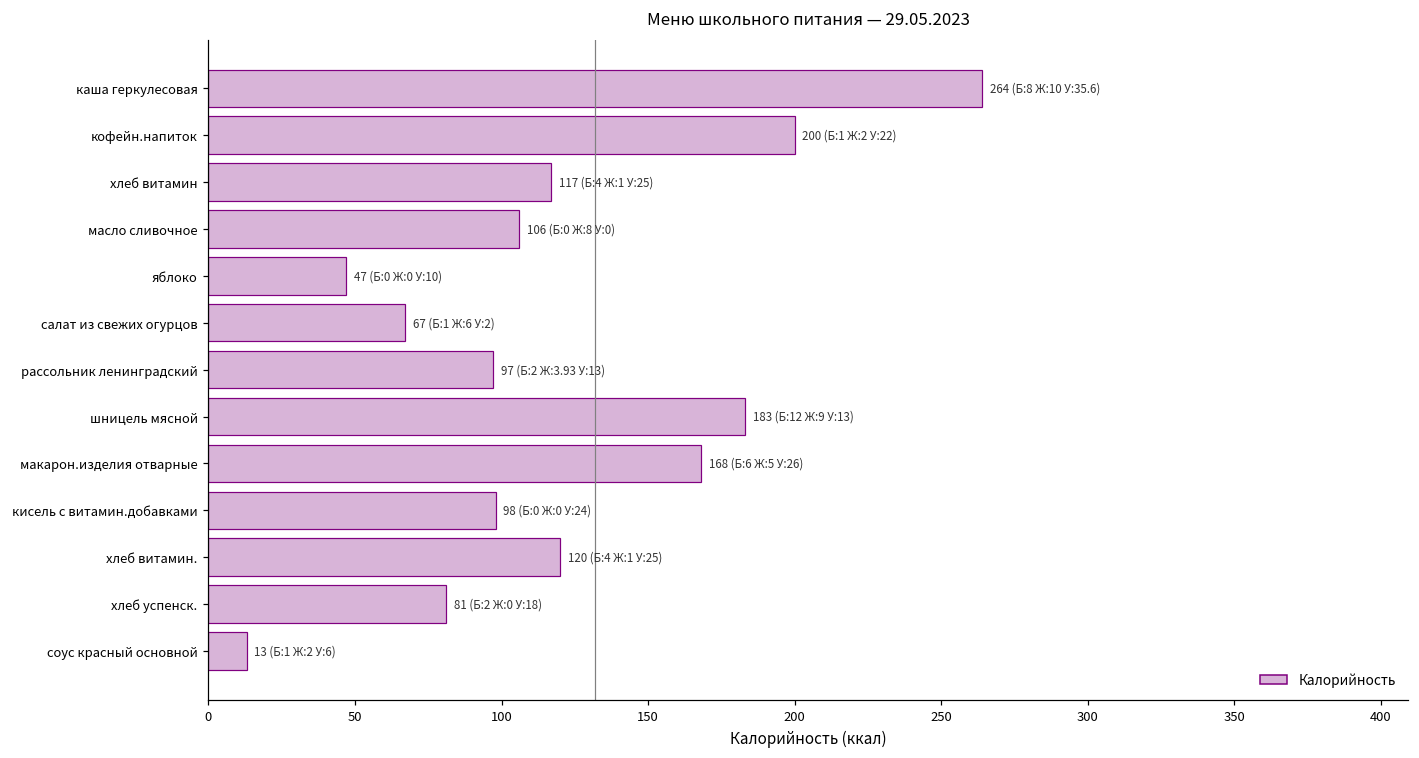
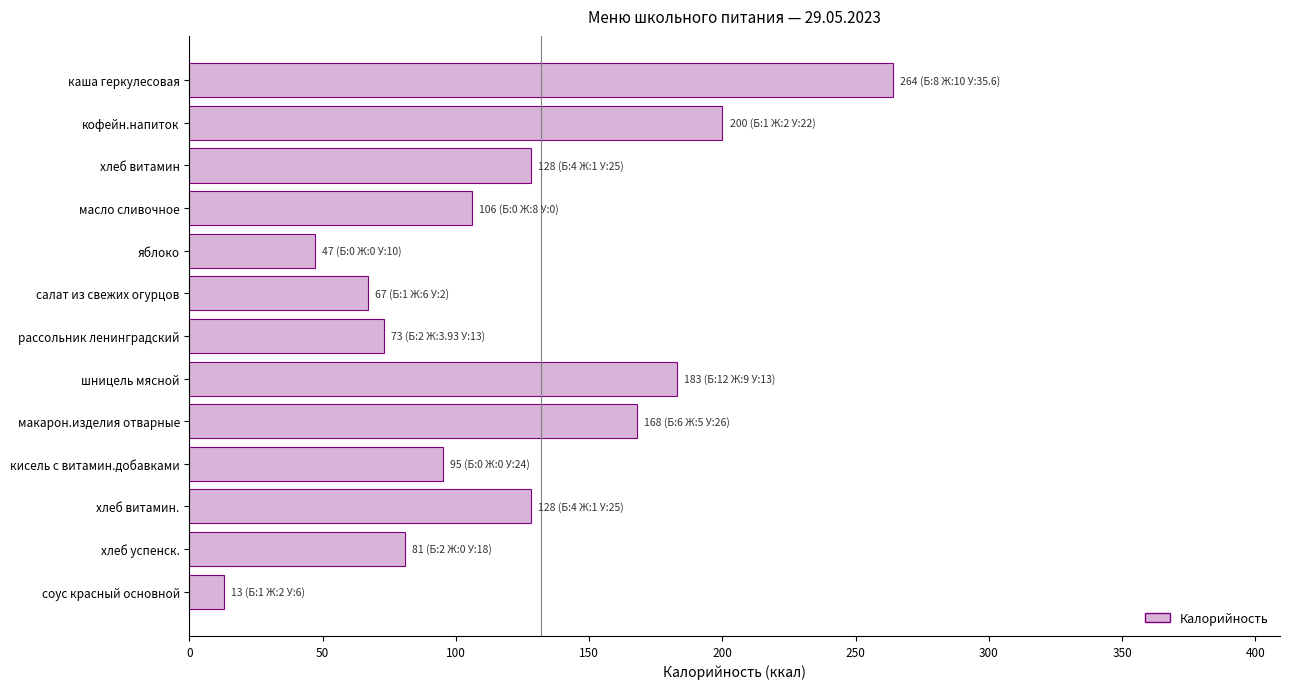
хлеб витамин: 117 -> 128
рассольник ленинградский: 97 -> 73
кисель с витамин.добавками: 98 -> 95
хлеб витамин.: 120 -> 128
